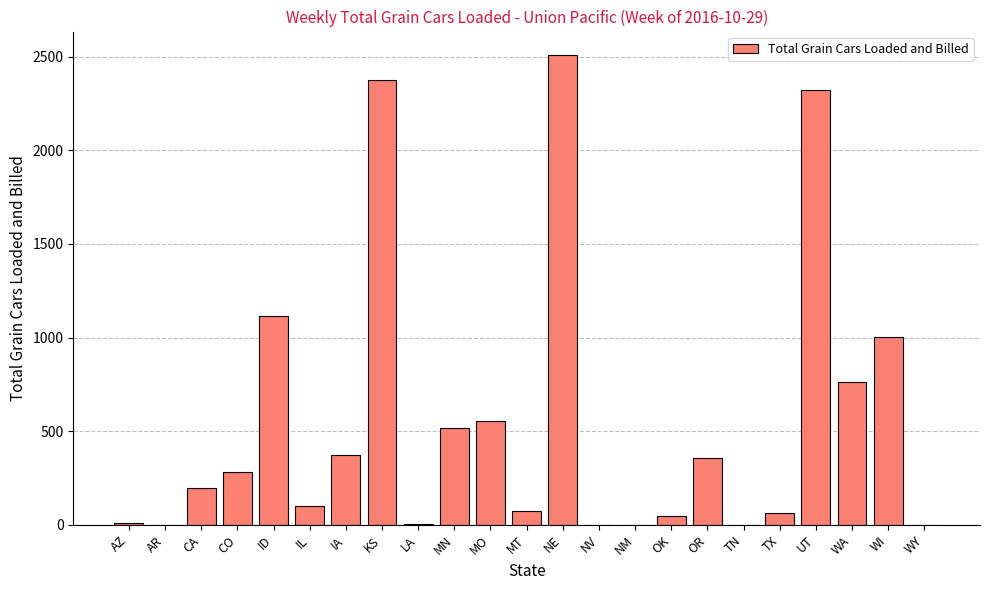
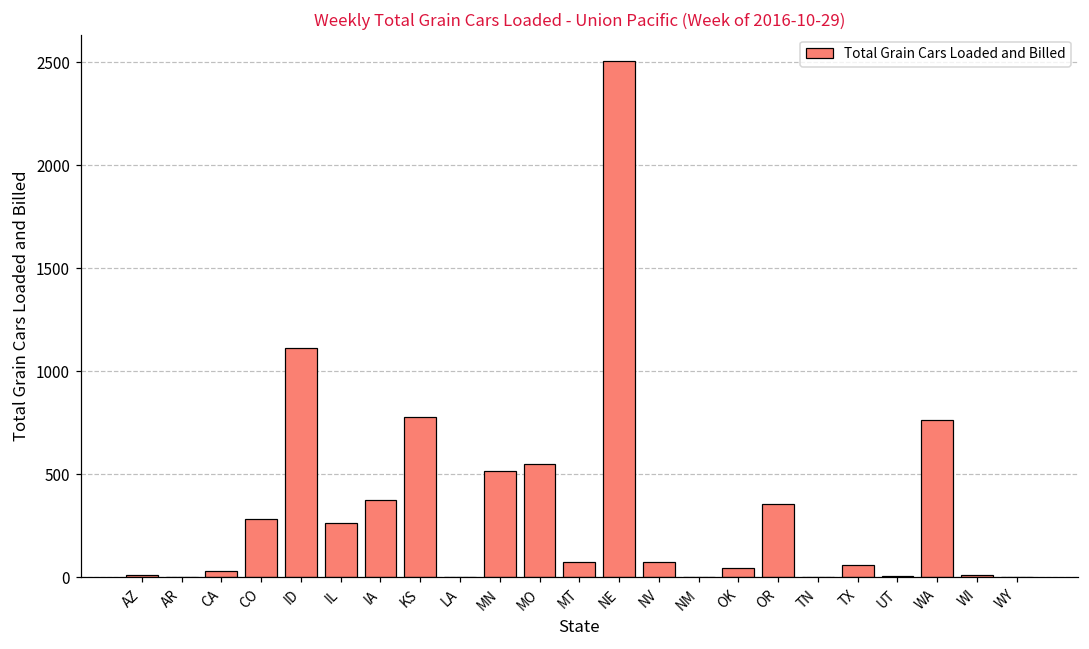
CA: 200 -> 30
IL: 100 -> 270
KS: 2380 -> 780
NV: 0 -> 70
UT: 2320 -> 10
WI: 1000 -> 10
